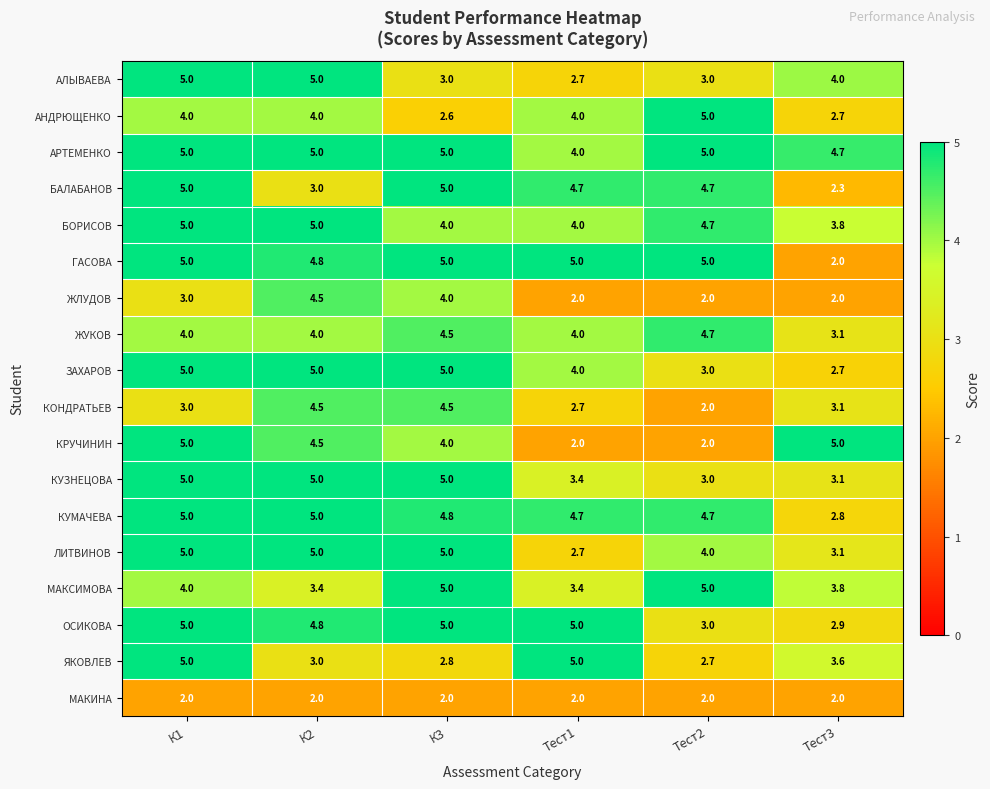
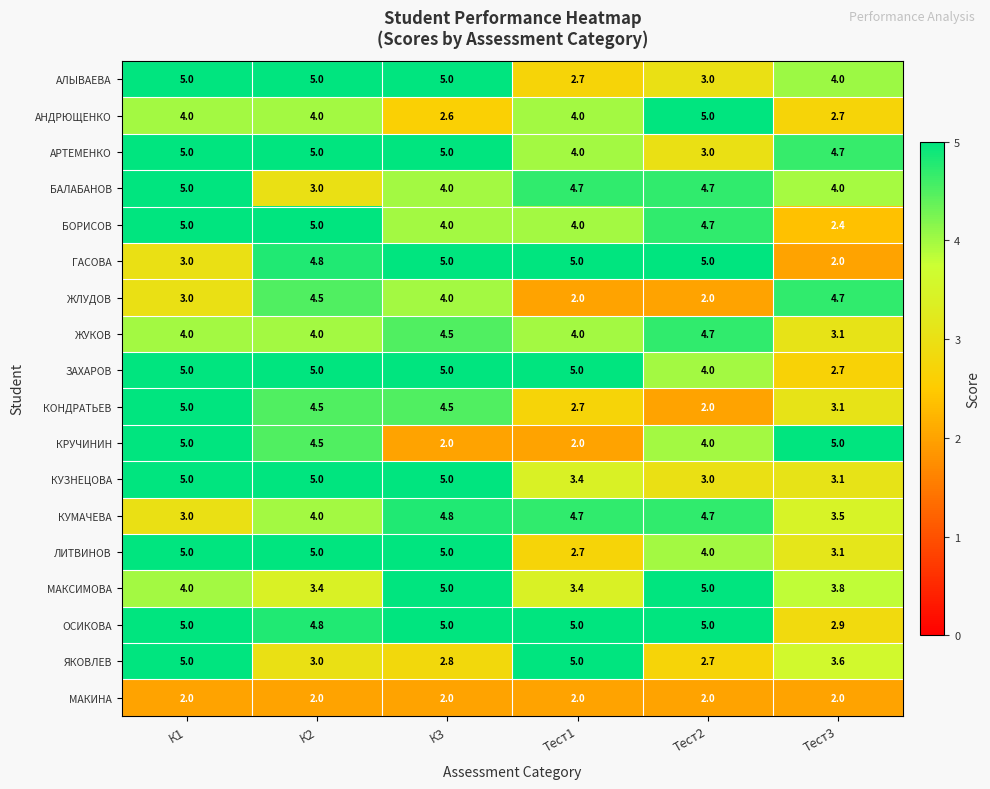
АЛЫВАЕВА, К3: 3.0 -> 5.0
АРТЕМЕНКО, Тест2: 5.0 -> 3.0
БАЛАБАНОВ, К3: 5.0 -> 4.0
БАЛАБАНОВ, Тест3: 2.3 -> 4.0
БОРИСОВ, Тест3: 3.8 -> 2.4
ГАСОВА, К1: 5.0 -> 3.0
ЖЛУДОВ, Тест3: 2.0 -> 4.7
ЗАХАРОВ, Тест1: 4.0 -> 5.0
ЗАХАРОВ, Тест2: 3.0 -> 4.0
КОНДРАТЬЕВ, К1: 3.0 -> 5.0
КРУЧИНИН, К3: 4.0 -> 2.0
КРУЧИНИН, Тест2: 2.0 -> 4.0
КУМАЧЕВА, К1: 5.0 -> 3.0
КУМАЧЕВА, К2: 5.0 -> 4.0
КУМАЧЕВА, Тест3: 2.8 -> 3.5
ОСИКОВА, Тест2: 3.0 -> 5.0
